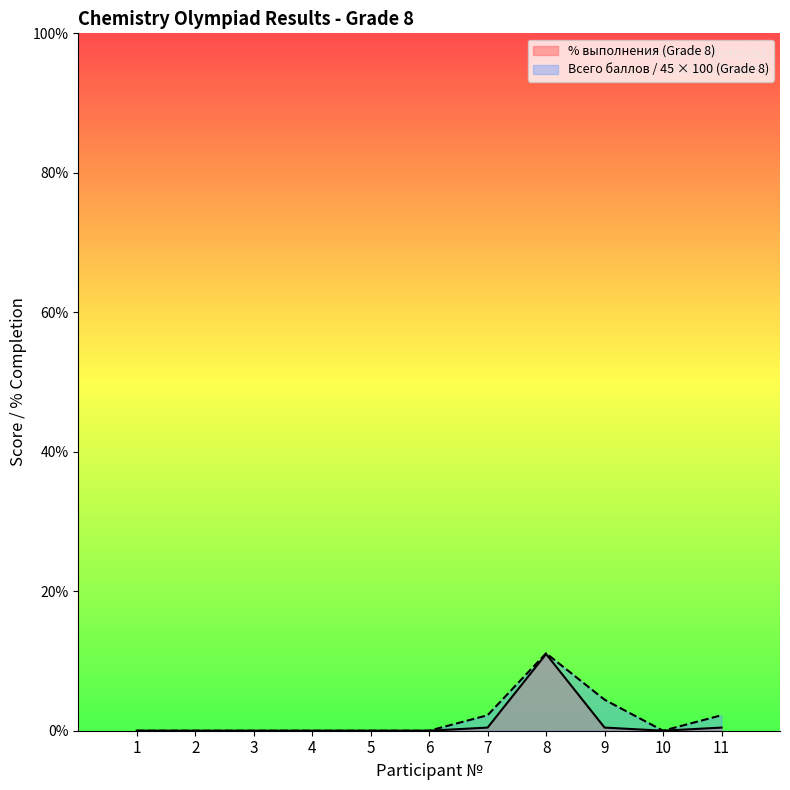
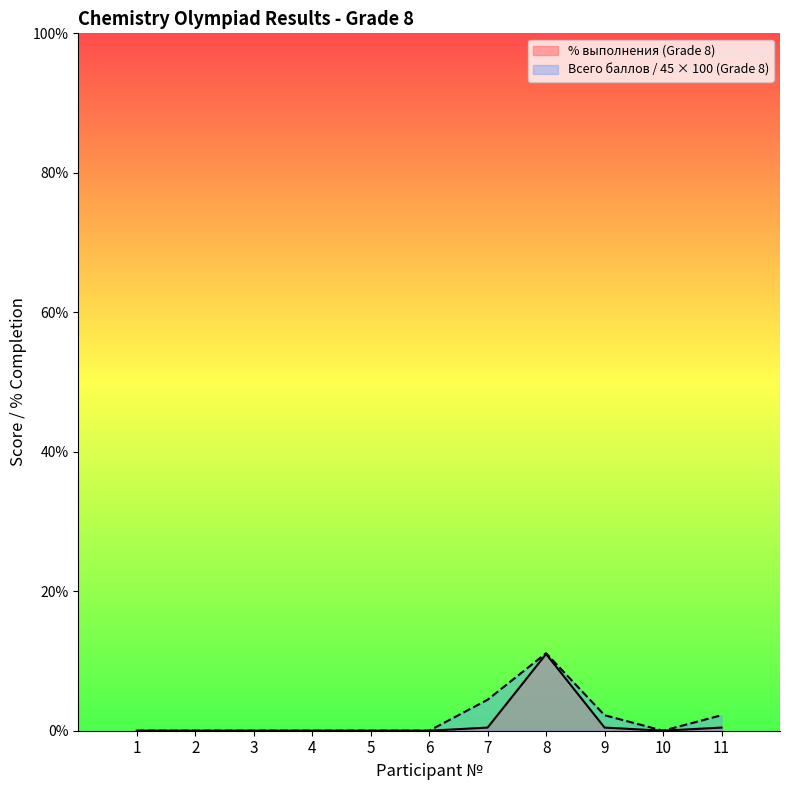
Всего баллов / 45 × 100 (Grade 8), 7: 2% -> 4%
Всего баллов / 45 × 100 (Grade 8), 9: 4% -> 2%
